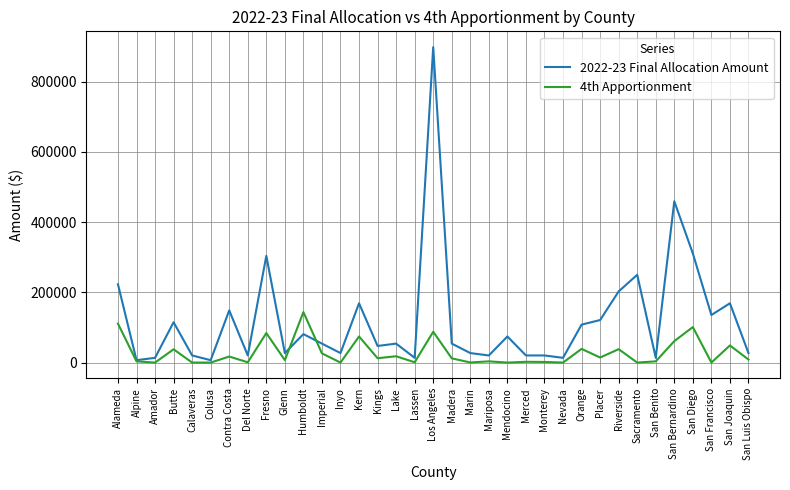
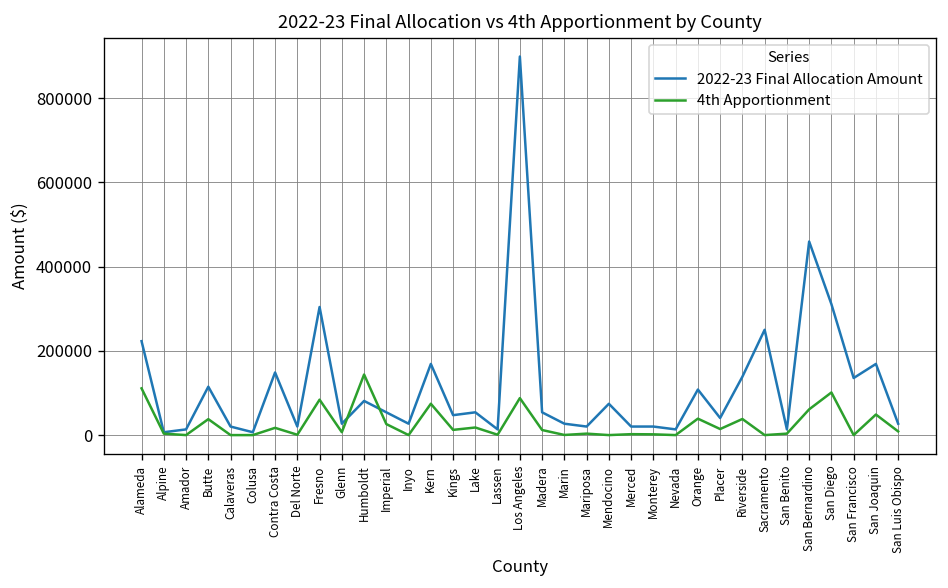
2022-23 Final Allocation Amount, Placer: 120000 -> 40000
2022-23 Final Allocation Amount, Riverside: 200000 -> 140000
